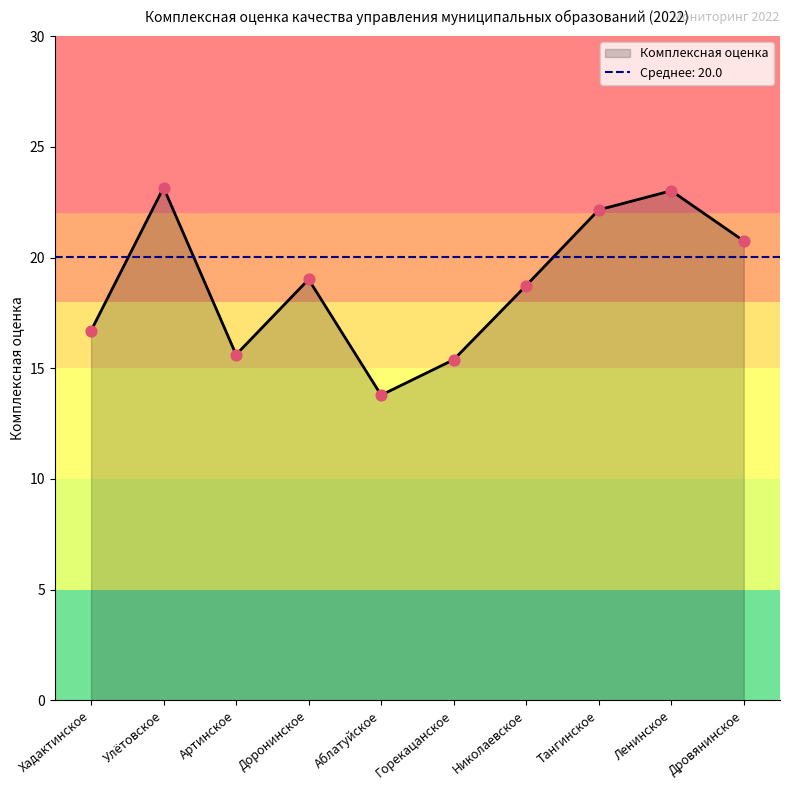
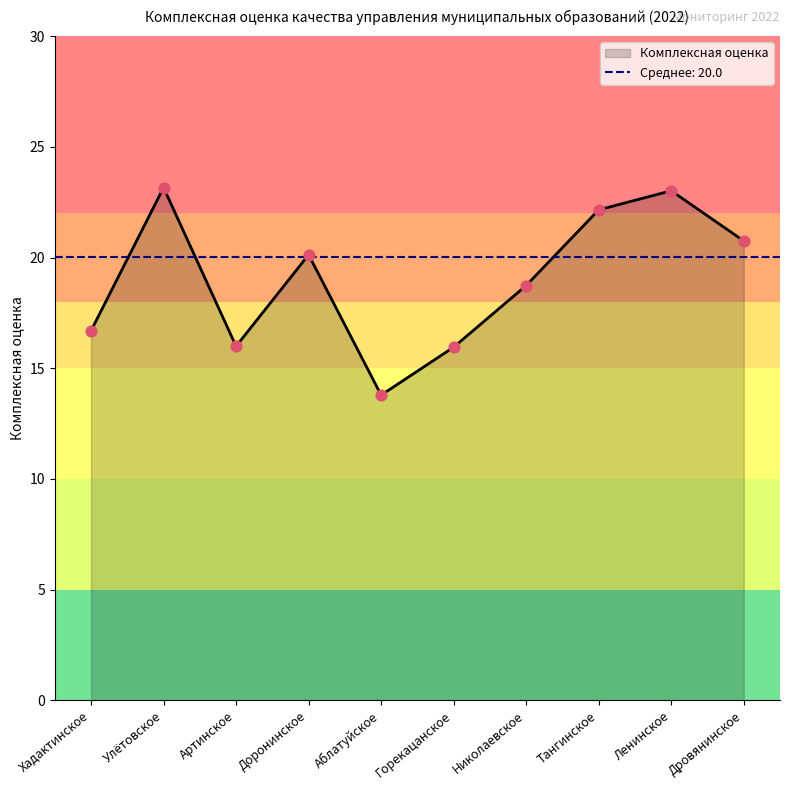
Артинское: 15.6 -> 16.0
Доронинское: 19.0 -> 20.1
Горекацанское: 15.4 -> 16.0
